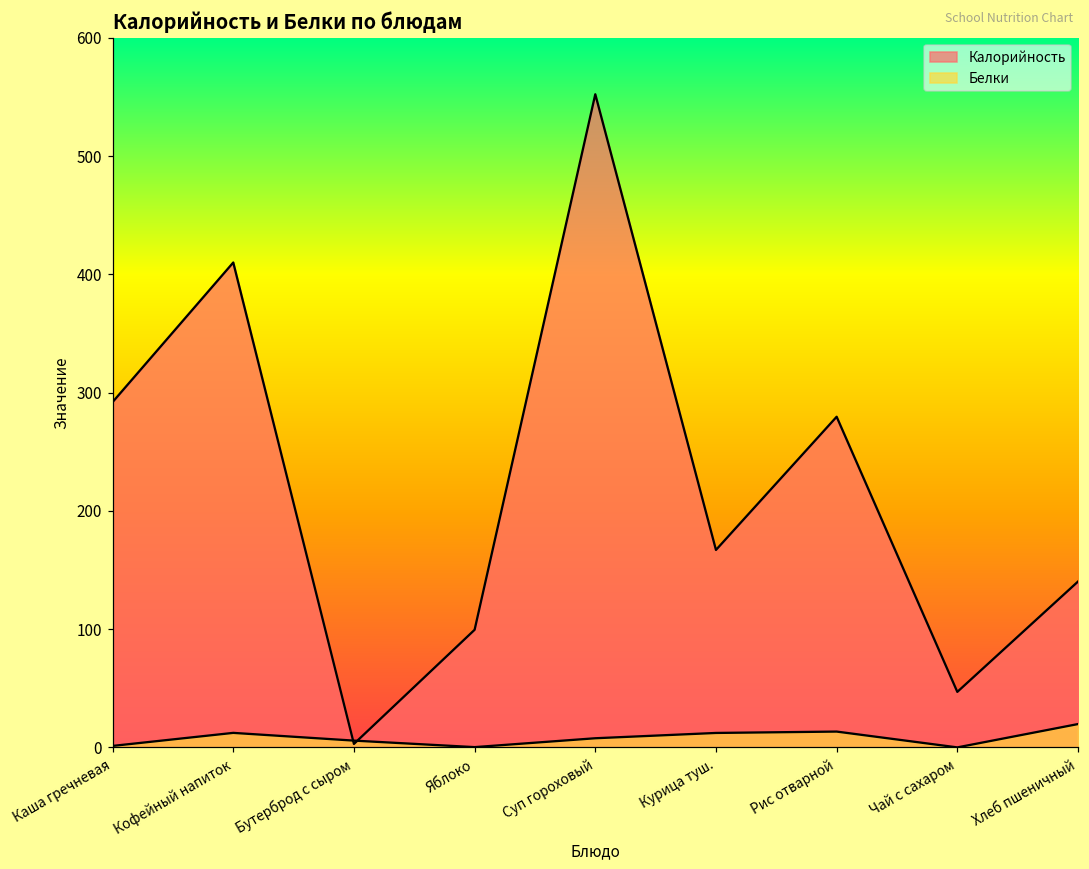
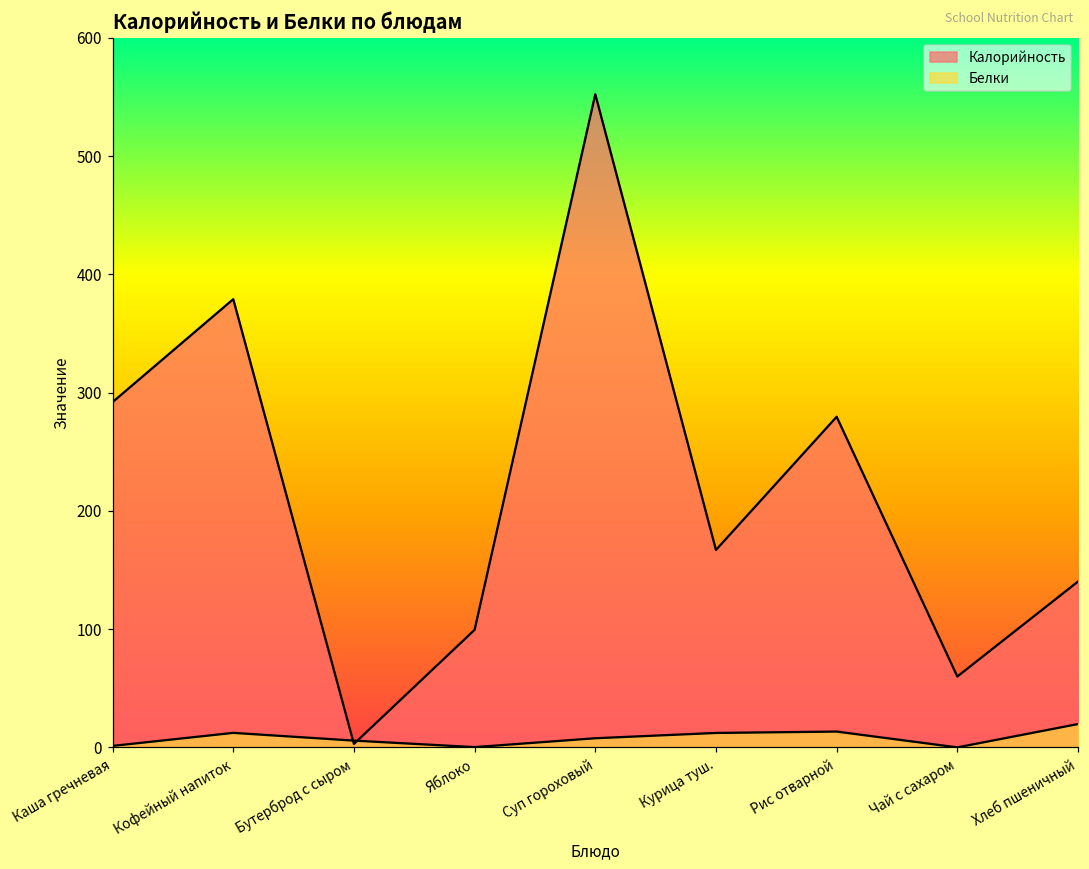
Калорийность, Кофейный напиток: 410 -> 379
Калорийность, Чай с сахаром: 47 -> 60
